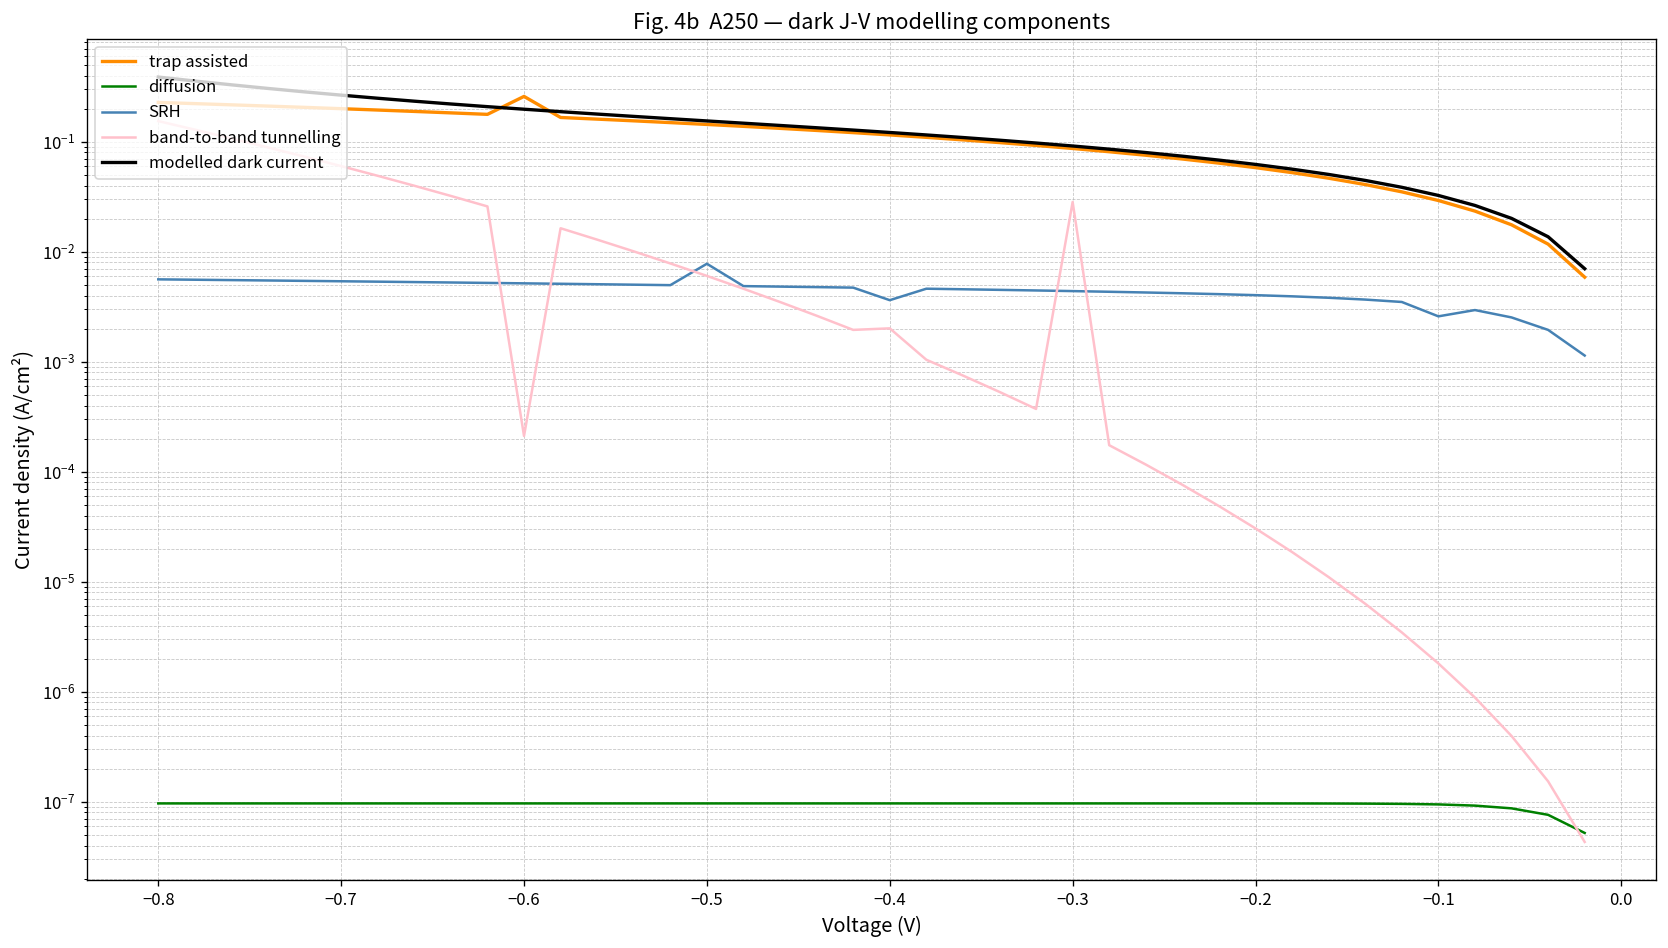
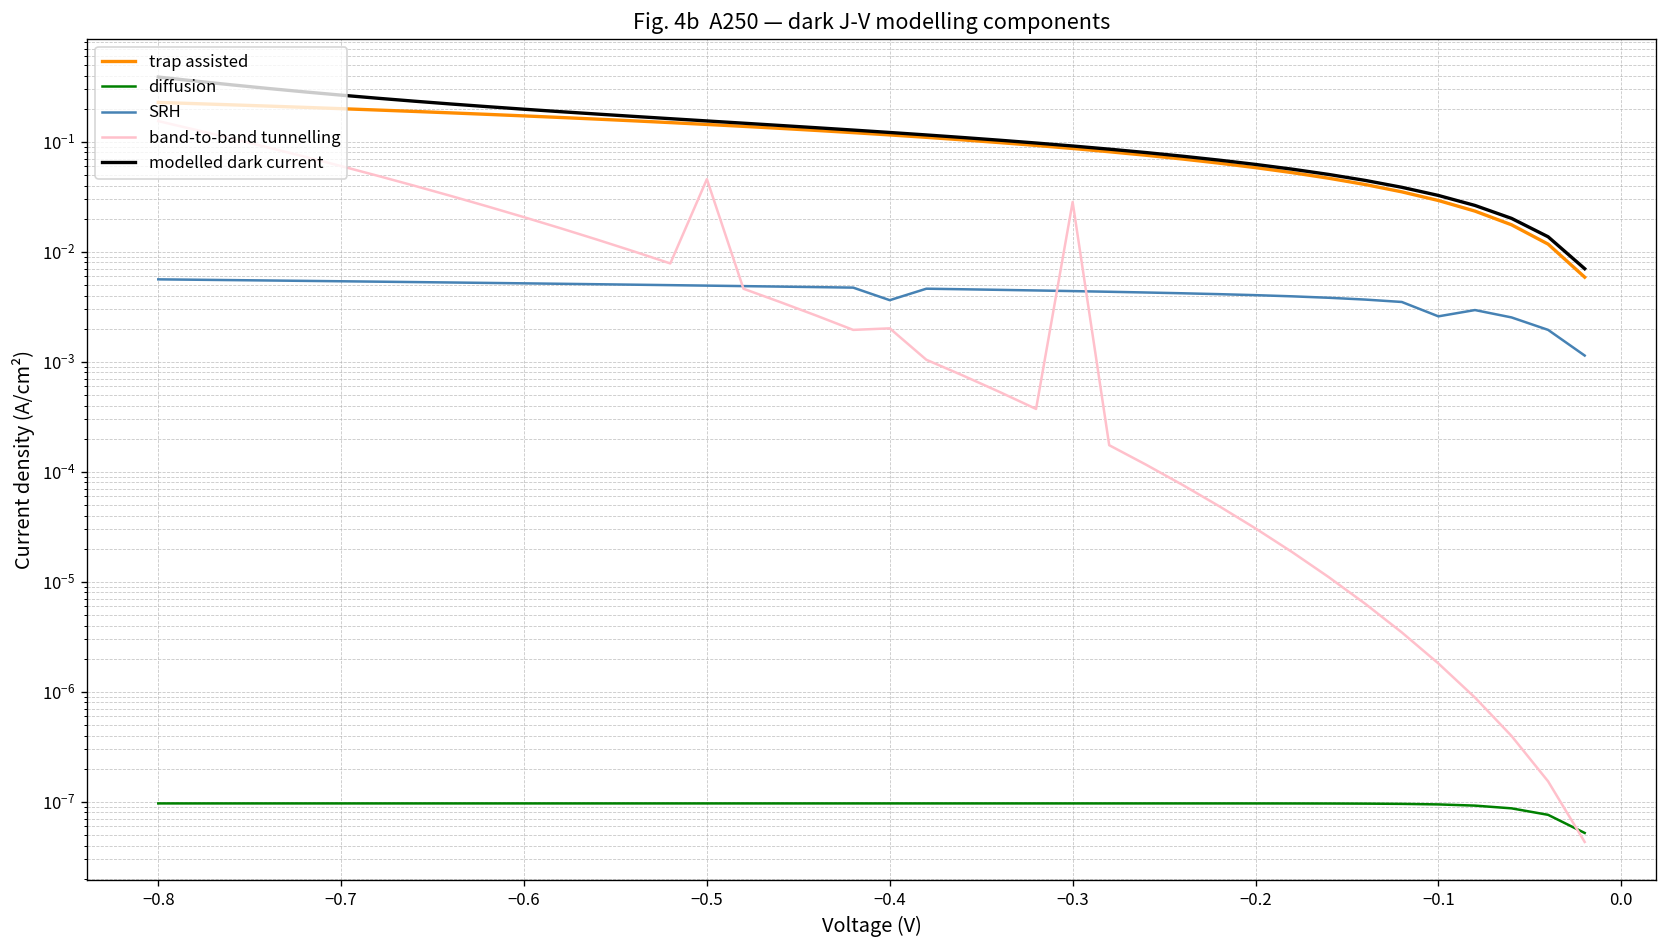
trap assisted, −0.6: 0.26 -> 0.17
band-to-band tunnelling, −0.6: 0.00021 -> 0.021
SRH, −0.5: 0.008 -> 0.005
band-to-band tunnelling, −0.5: 0.006 -> 0.05
